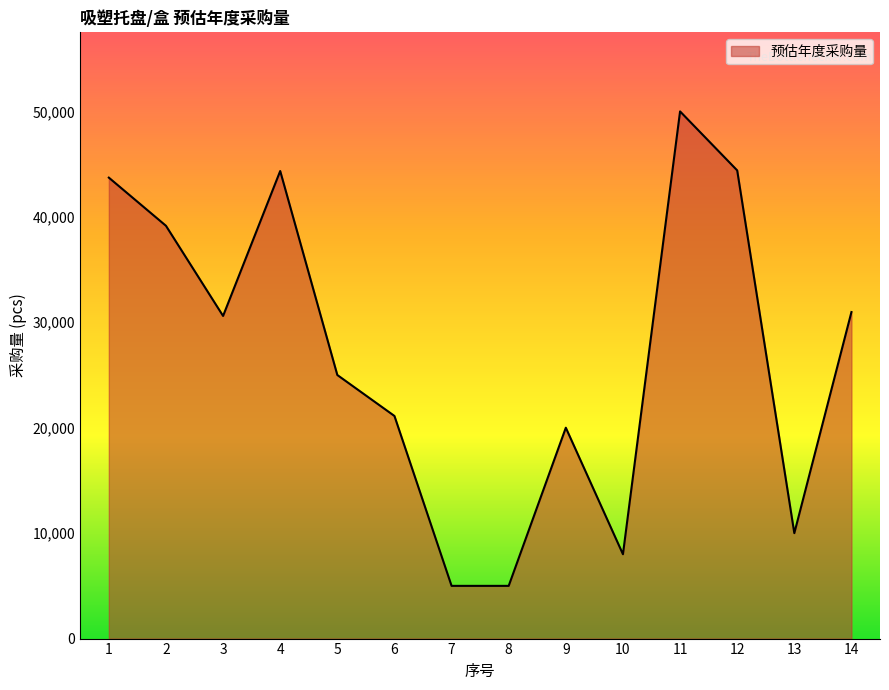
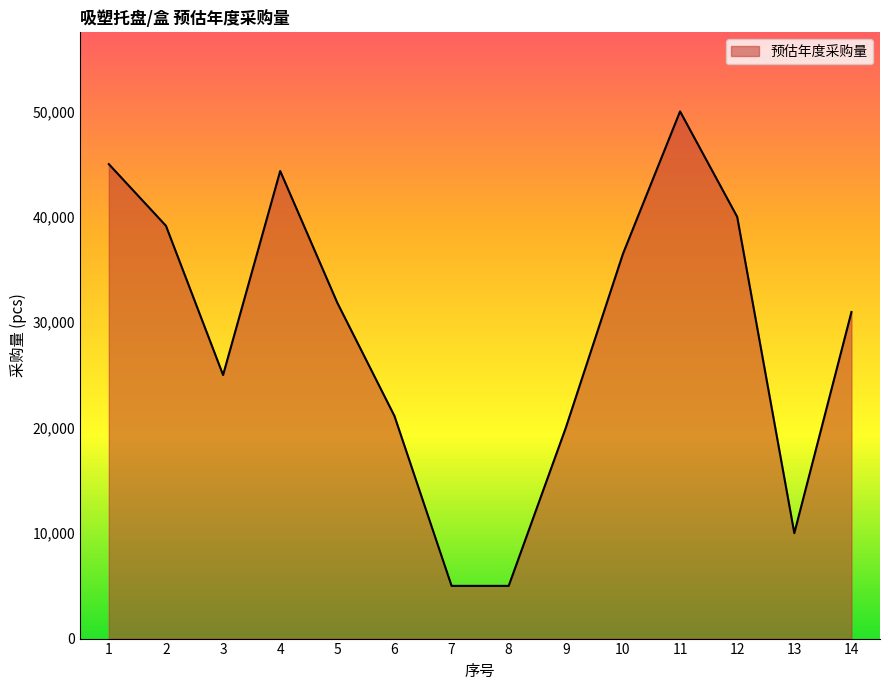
1: 43,700 -> 45,000
3: 30,600 -> 25,000
5: 25,000 -> 31,800
10: 8,000 -> 36,500
12: 44,400 -> 40,000
